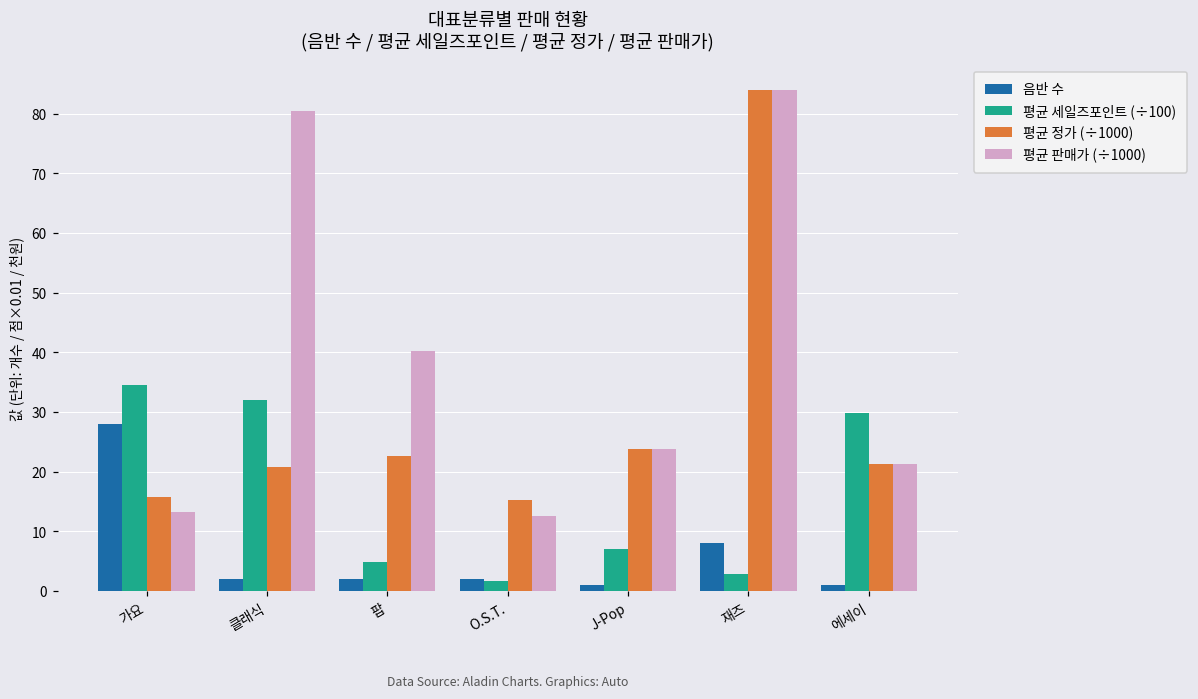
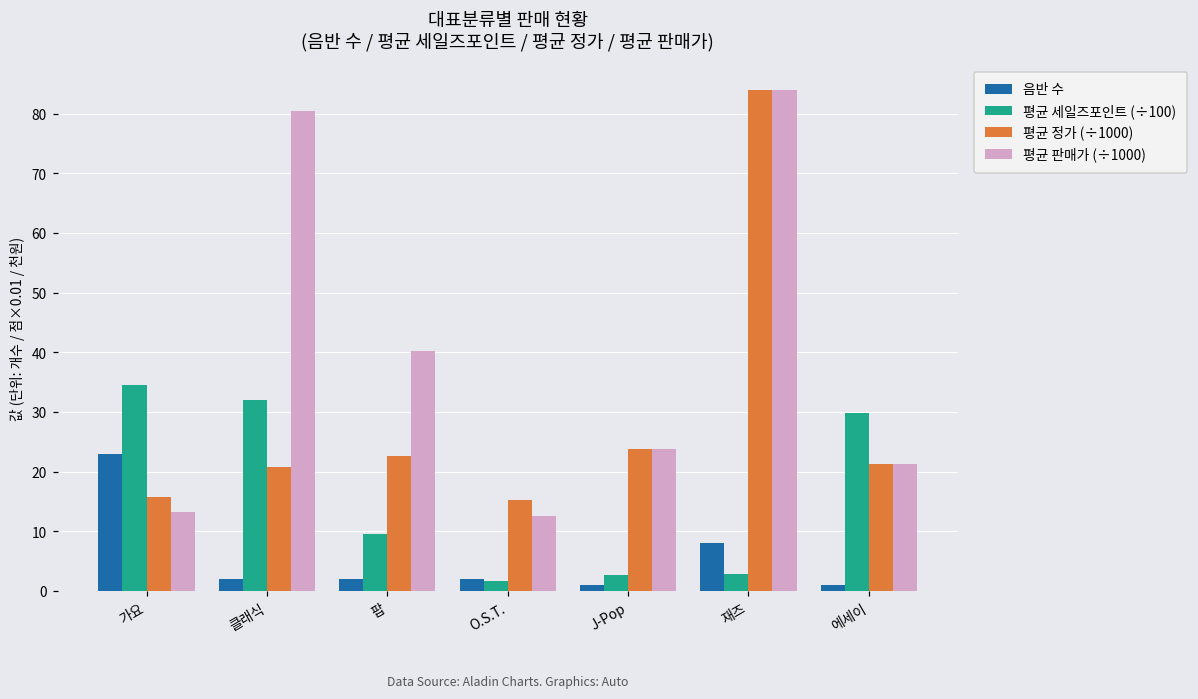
음반 수, 가요: 28 -> 23
평균 세일즈포인트 (÷100), 팝: 5 -> 10
평균 세일즈포인트 (÷100), J-Pop: 7 -> 3
